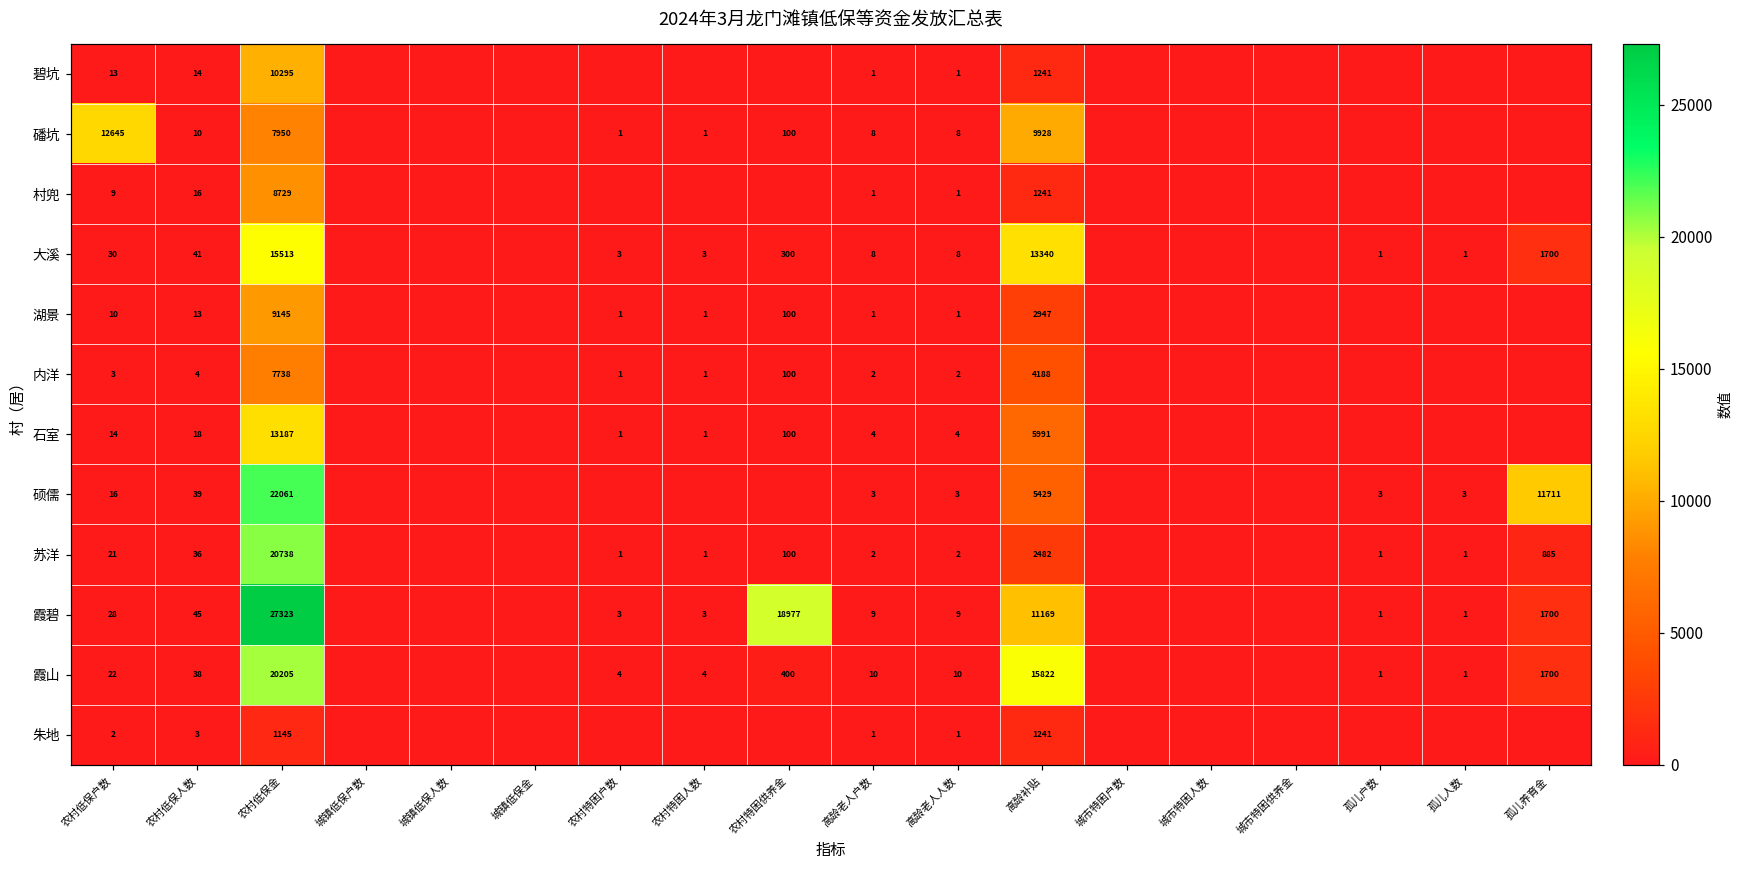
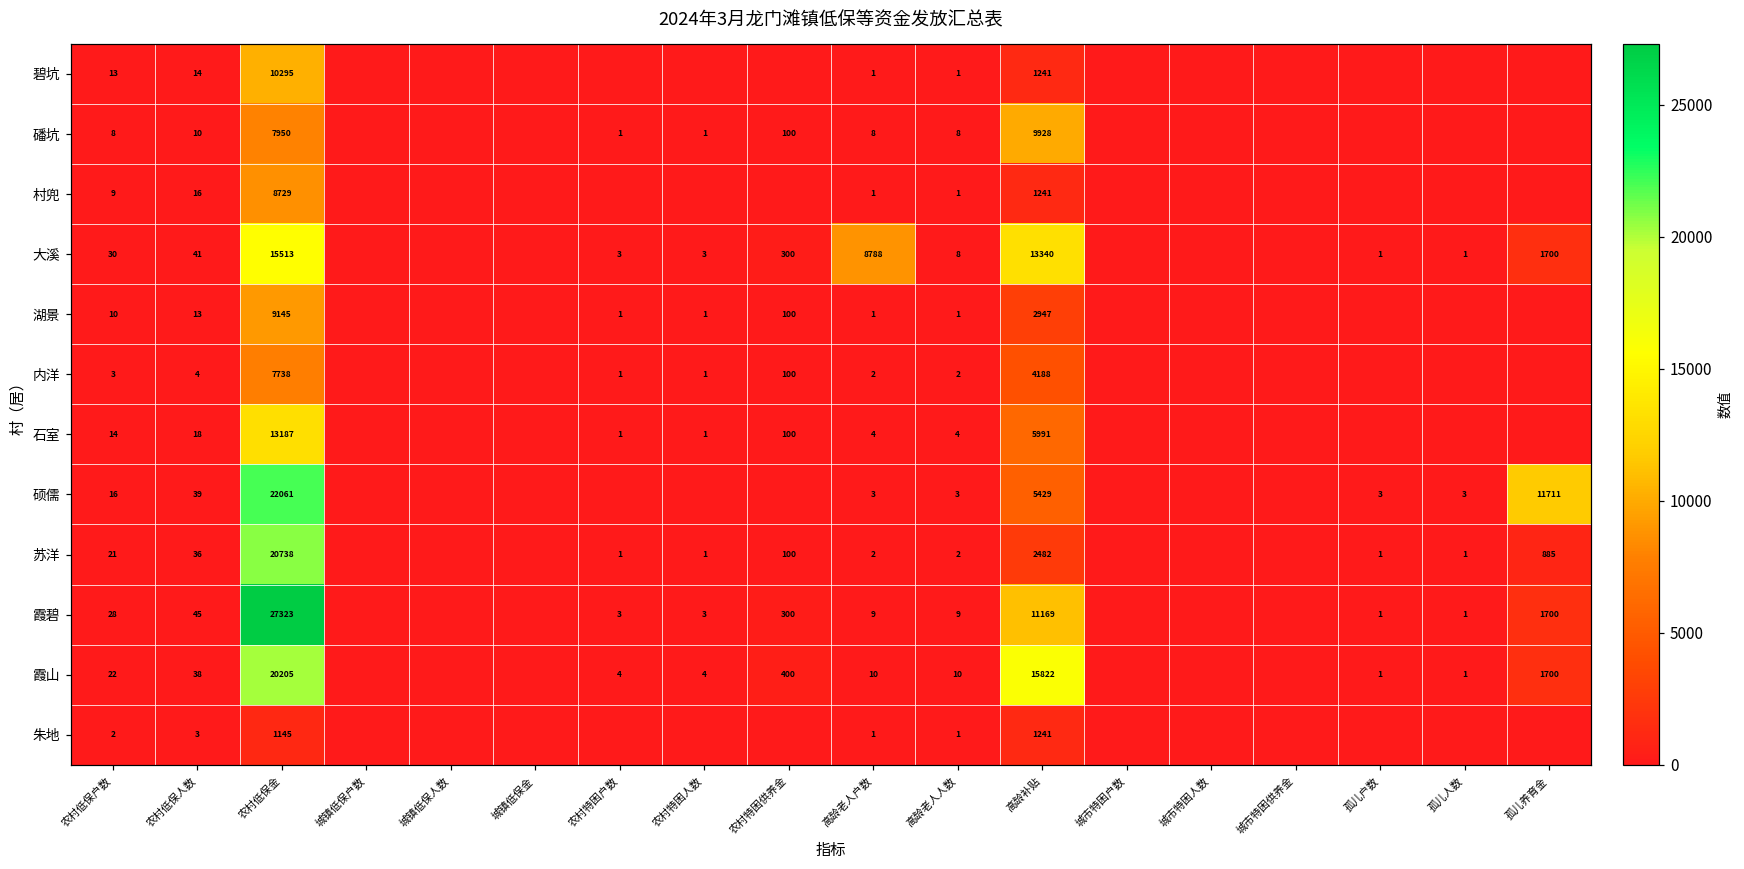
磻坑, 农村低保户数: 12645 -> 8
大溪, 高龄老人户数: 8 -> 8788
霞碧, 农村特困供养金: 18977 -> 300
